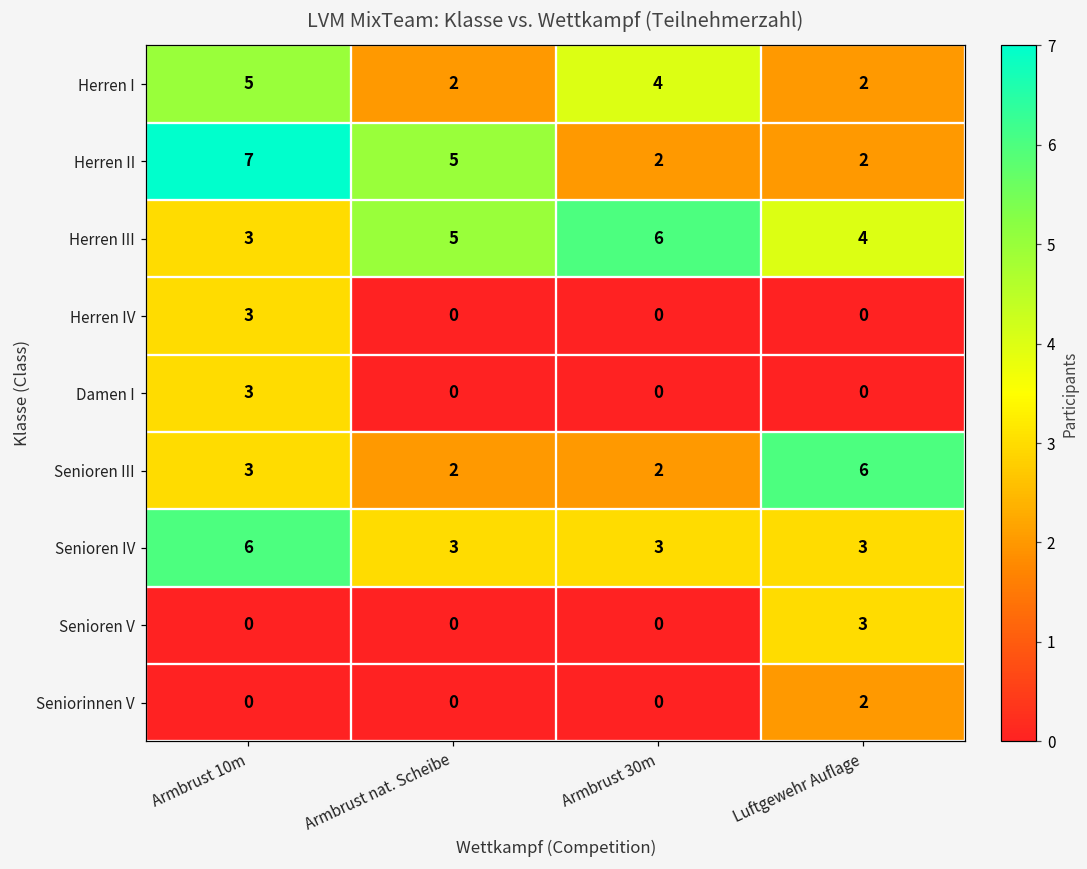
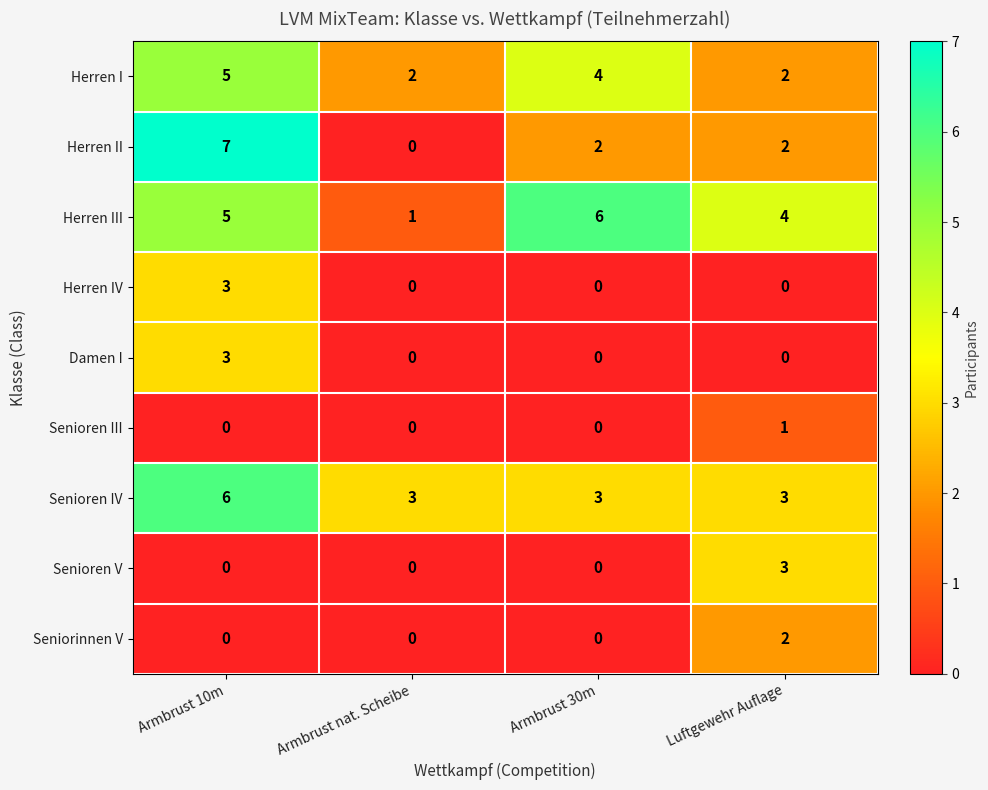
Herren II, Armbrust nat. Scheibe: 5 -> 0
Herren III, Armbrust 10m: 3 -> 5
Herren III, Armbrust nat. Scheibe: 5 -> 1
Senioren III, Armbrust 10m: 3 -> 0
Senioren III, Armbrust nat. Scheibe: 2 -> 0
Senioren III, Armbrust 30m: 2 -> 0
Senioren III, Luftgewehr Auflage: 6 -> 1
